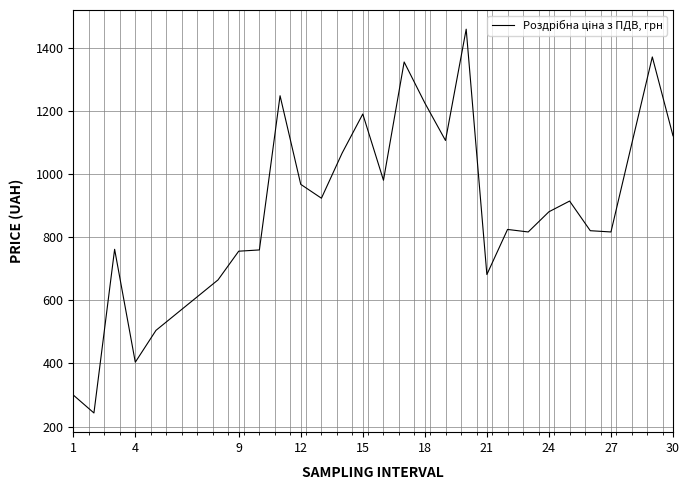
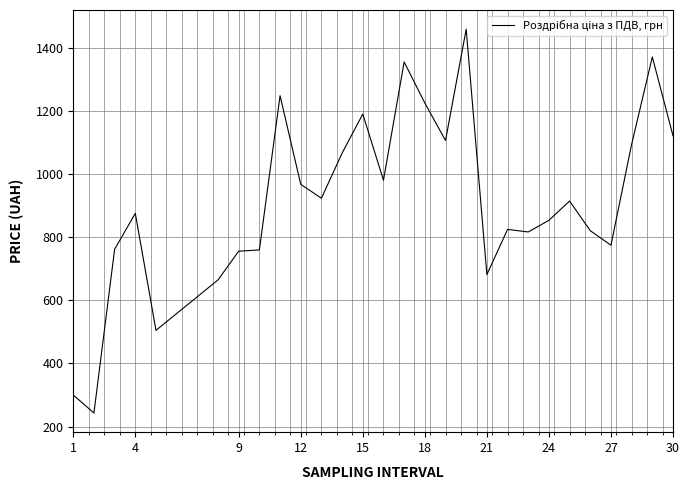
4: 400 -> 880
24: 880 -> 850
27: 820 -> 780
